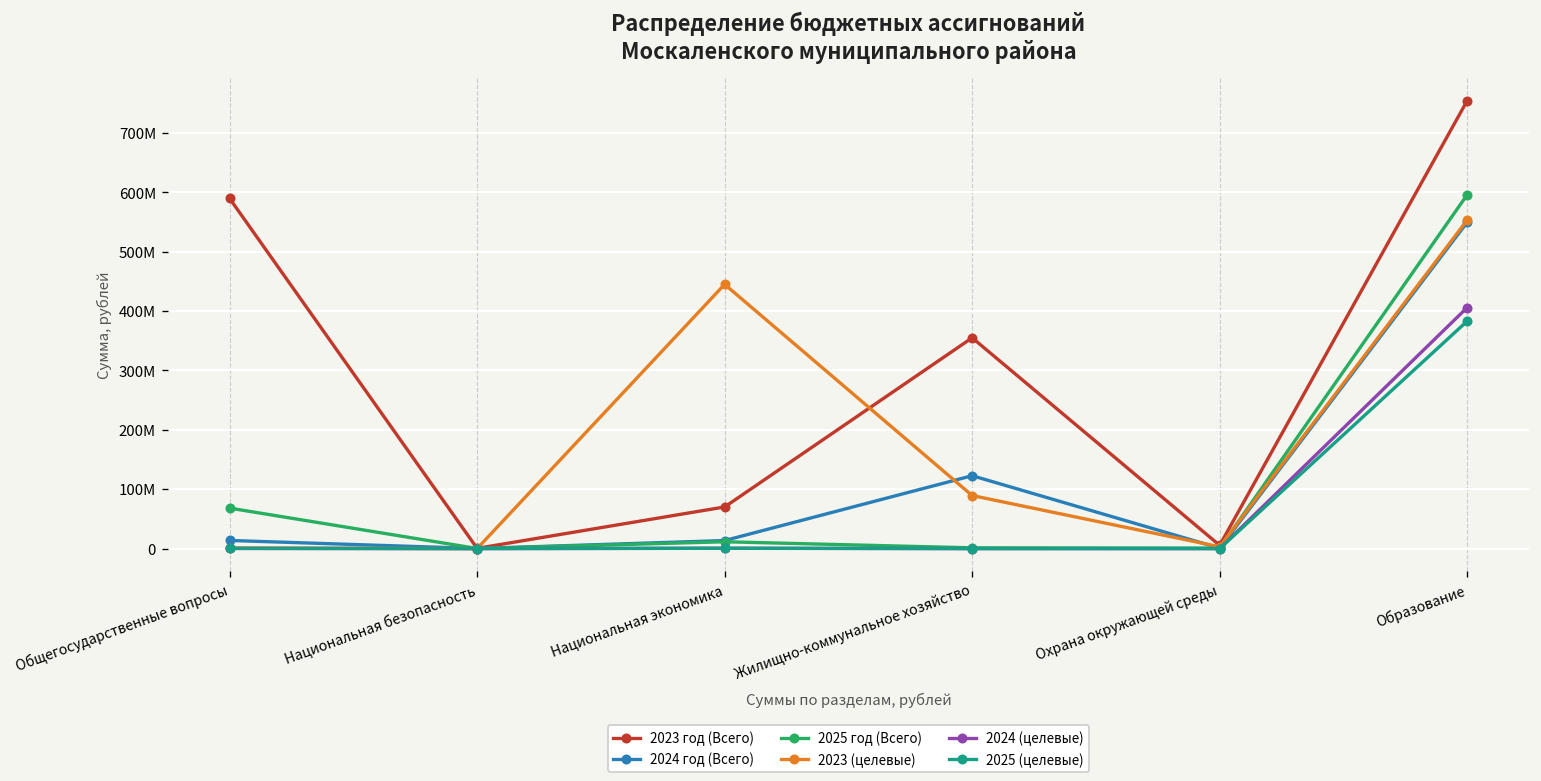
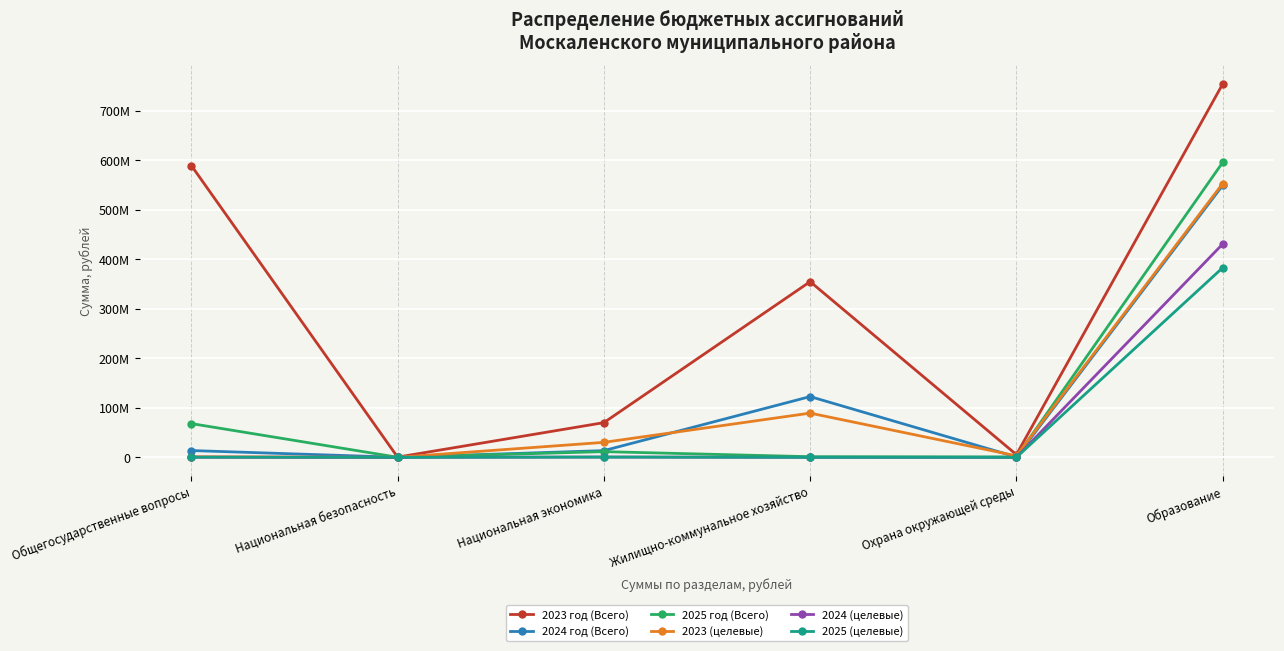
2023 (целевые), Национальная экономика: 450000000 -> 30000000
2024 (целевые), Образование: 410000000 -> 430000000
